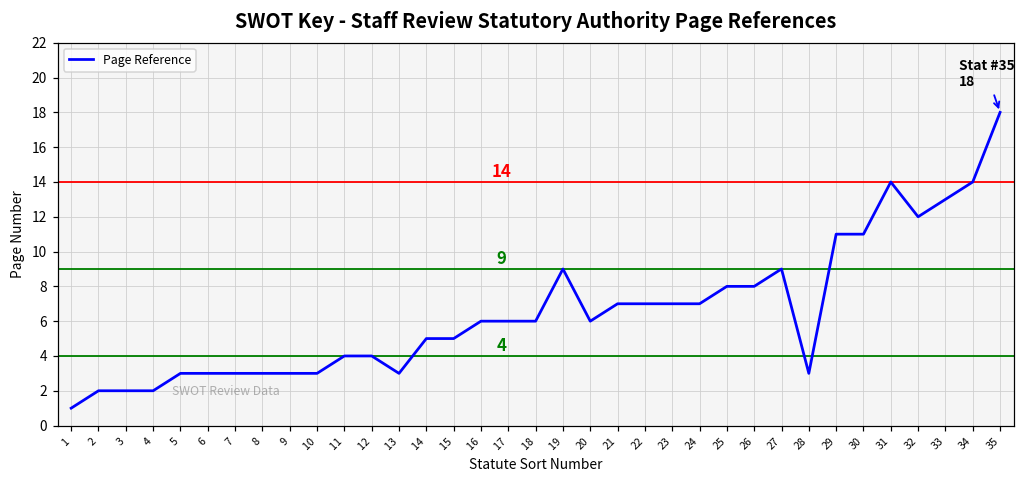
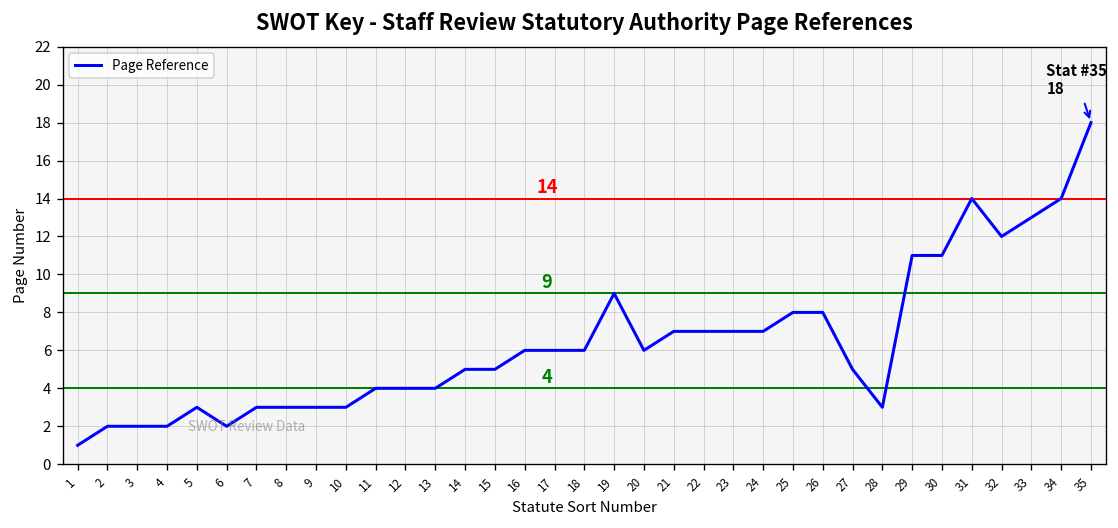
6: 3 -> 2
13: 3 -> 4
27: 9 -> 5
